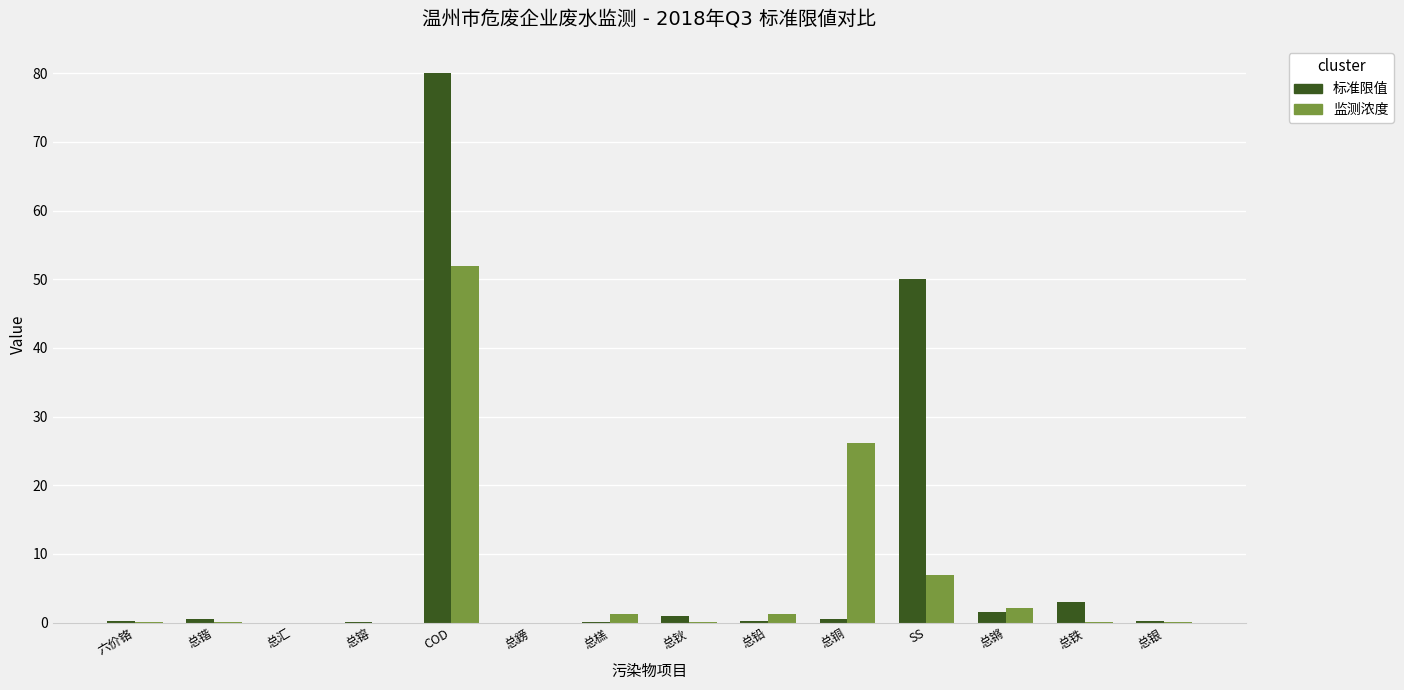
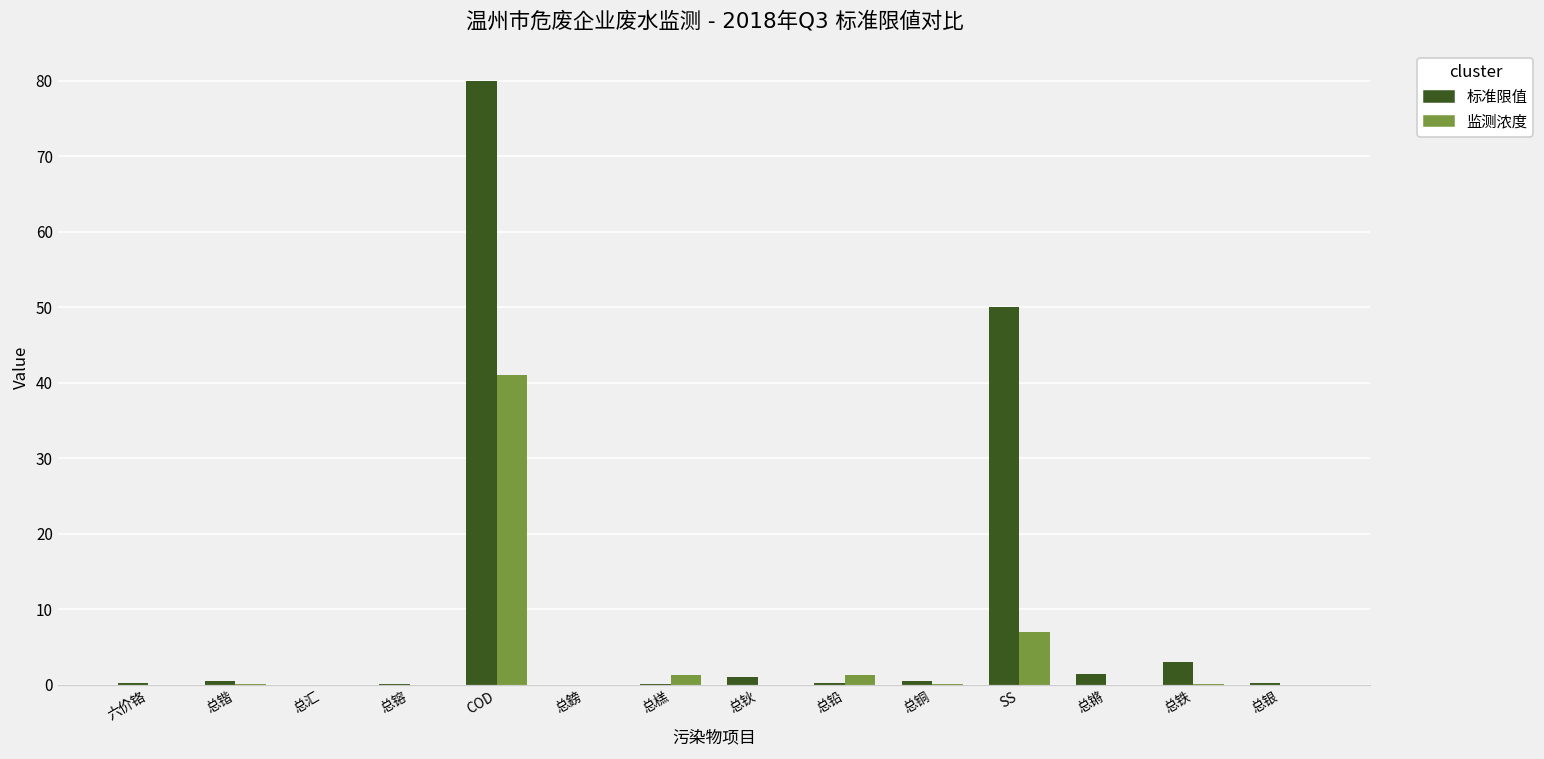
监测浓度, COD: 52 -> 41
监测浓度, 总铜: 26 -> 0
监测浓度, 总锵: 2 -> 0
